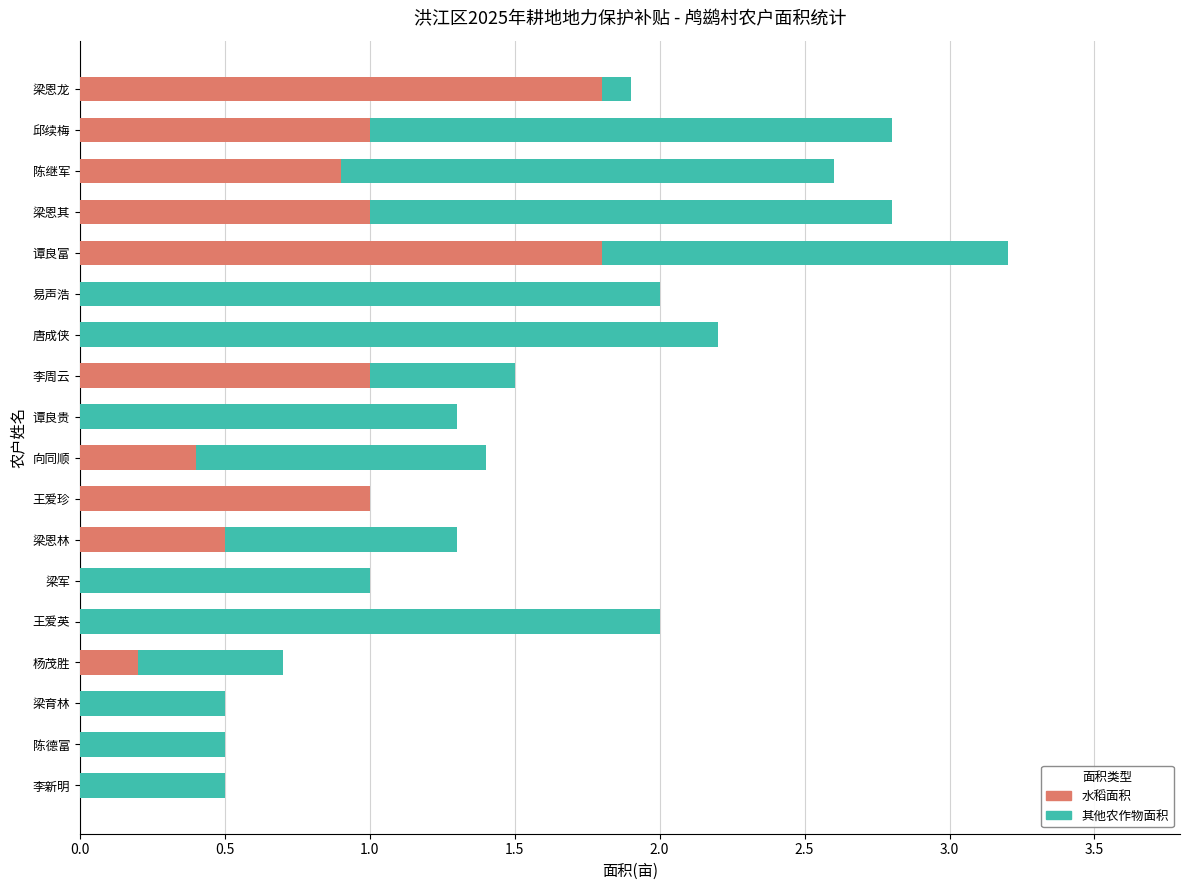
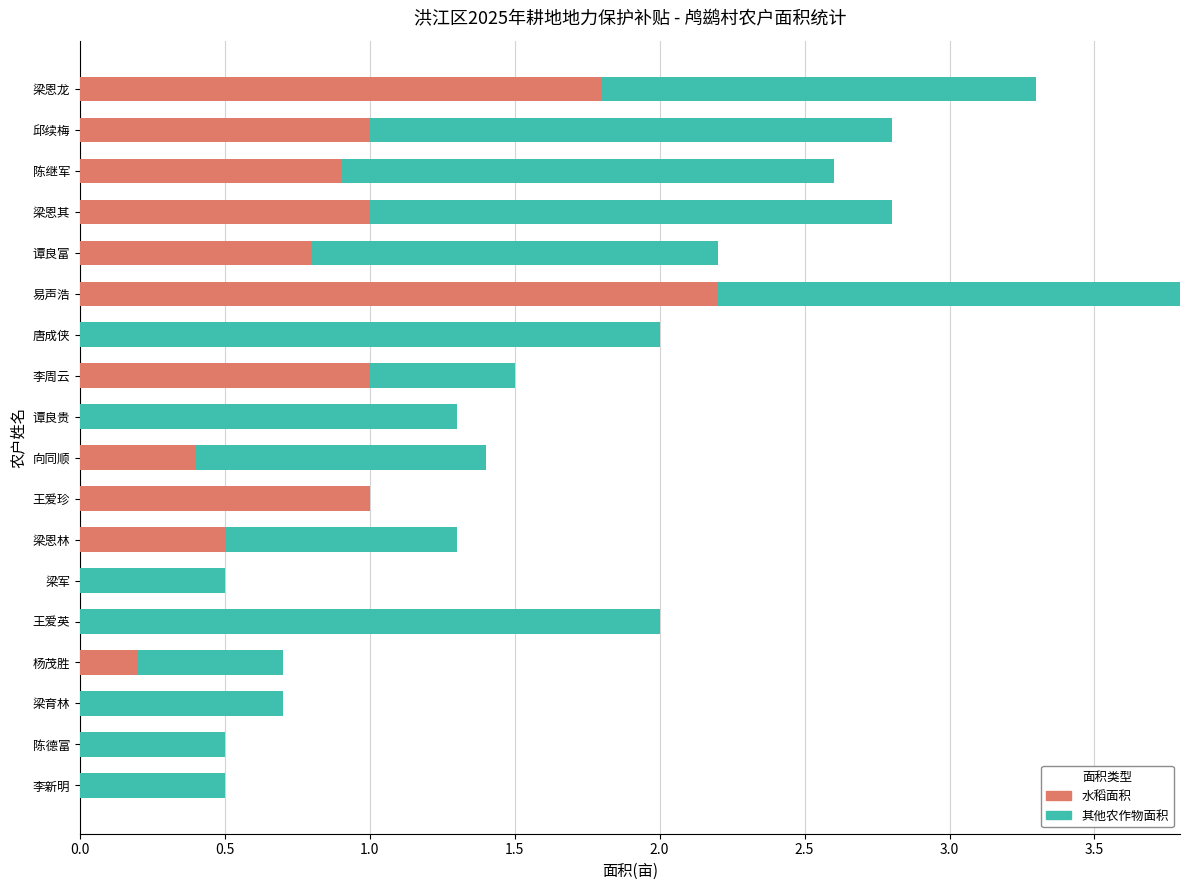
其他农作物面积, 梁恩龙: 0.1 -> 1.5
水稻面积, 谭良富: 1.8 -> 0.8
水稻面积, 易声浩: 0.0 -> 2.2
其他农作物面积, 唐成侠: 2.2 -> 2.0
其他农作物面积, 梁军: 1.0 -> 0.5
其他农作物面积, 梁育林: 0.5 -> 0.7
